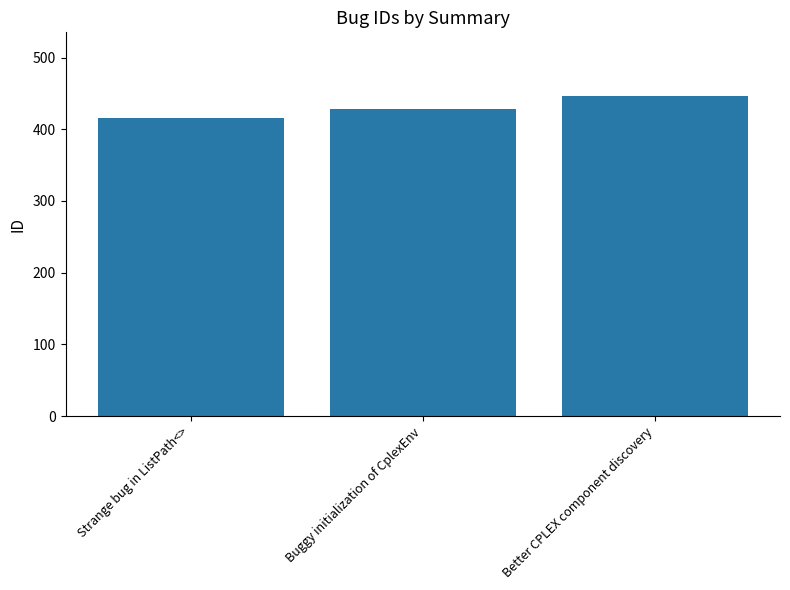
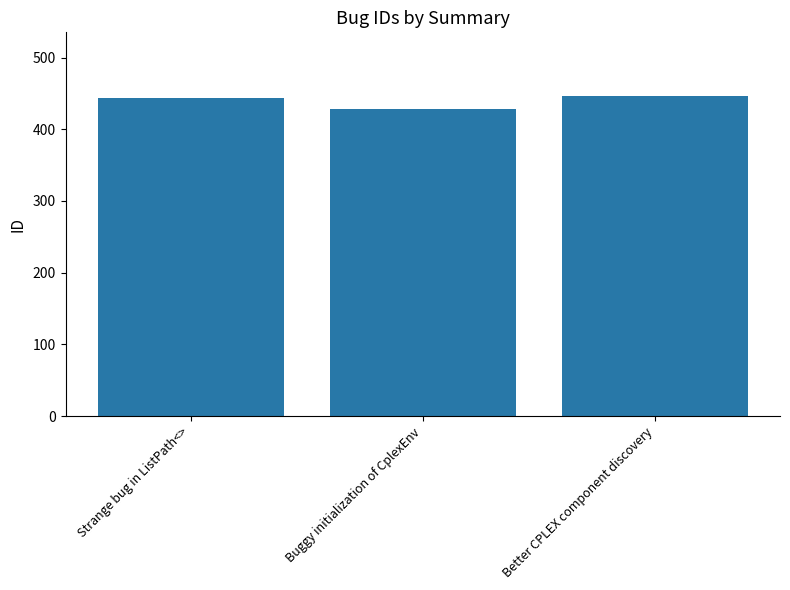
Strange bug in ListPath<>: 420 -> 440
